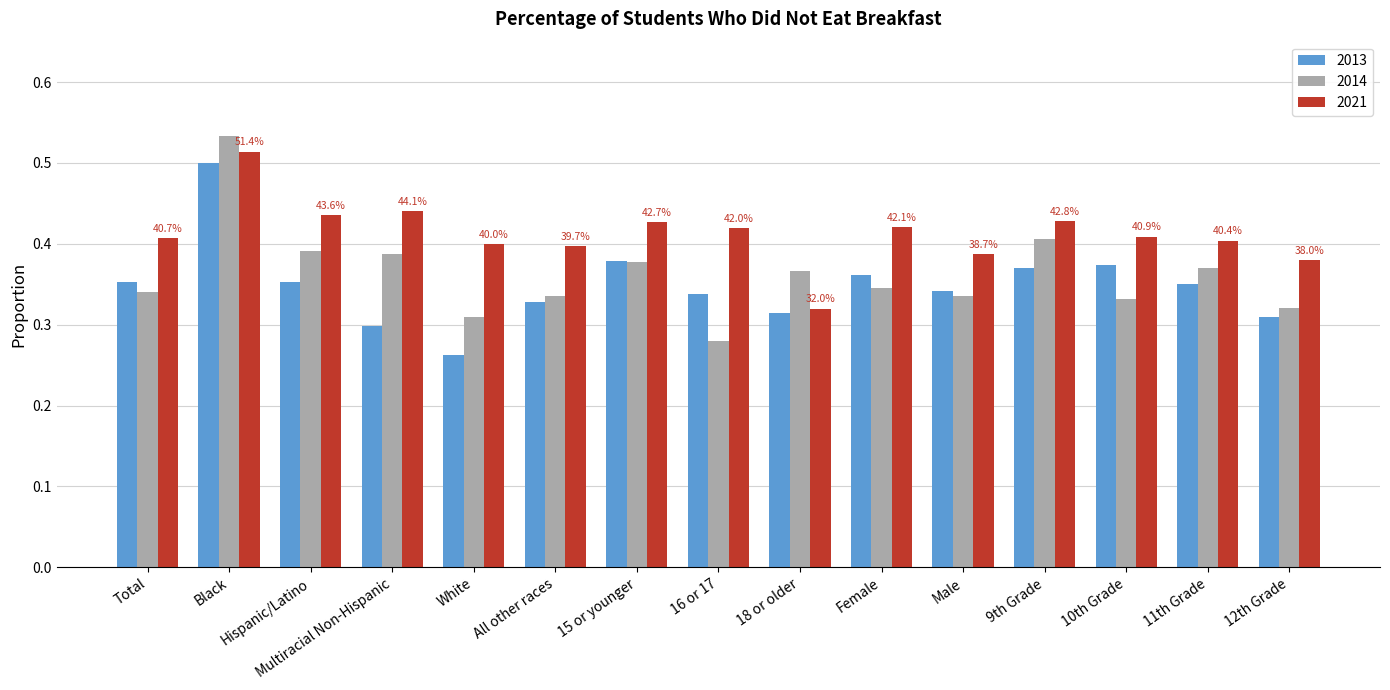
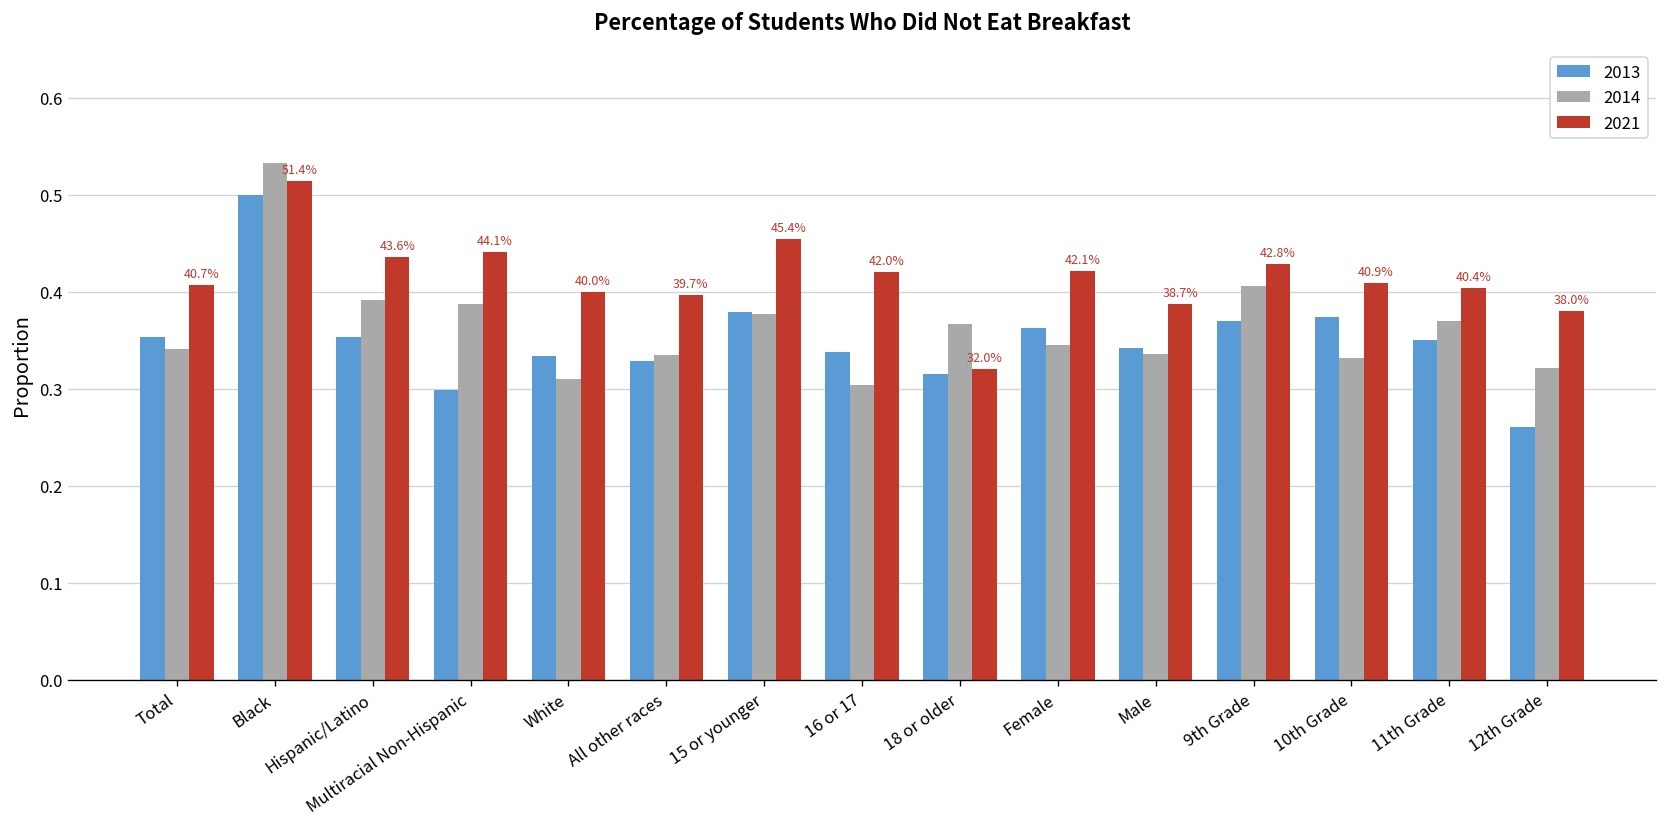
2013, White: 0.26 -> 0.33
2021, 15 or younger: 42.7% -> 45.4%
2014, 16 or 17: 0.28 -> 0.30
2013, 12th Grade: 0.31 -> 0.26
